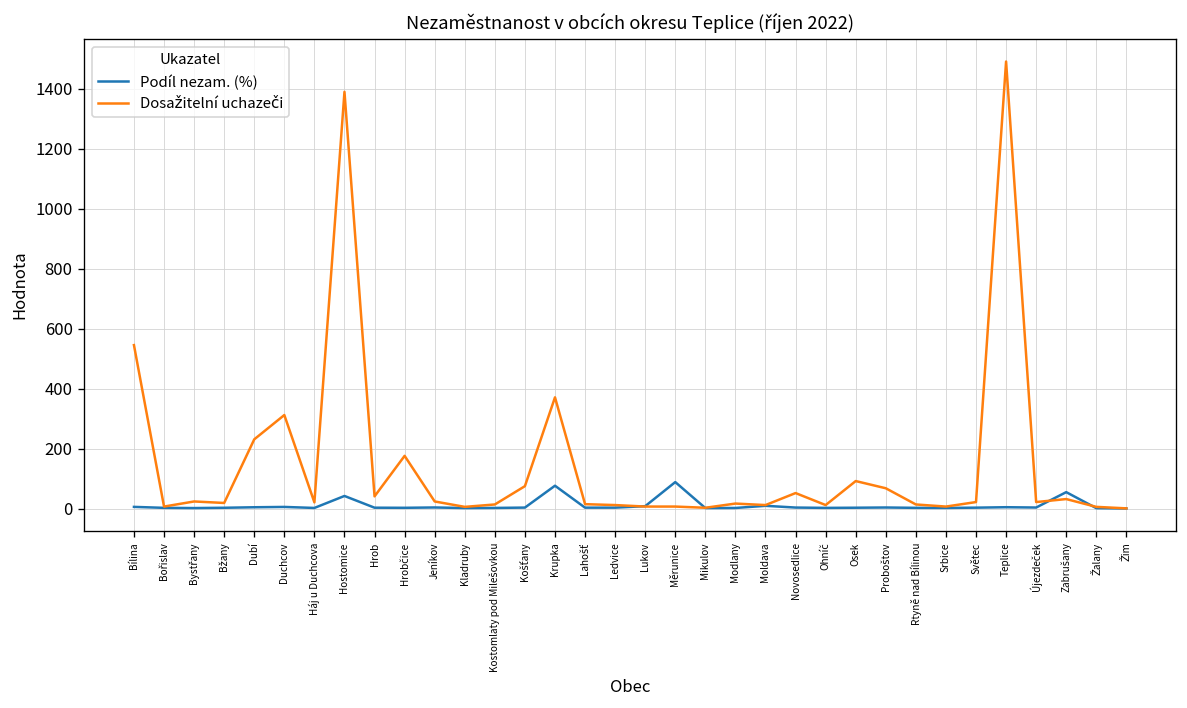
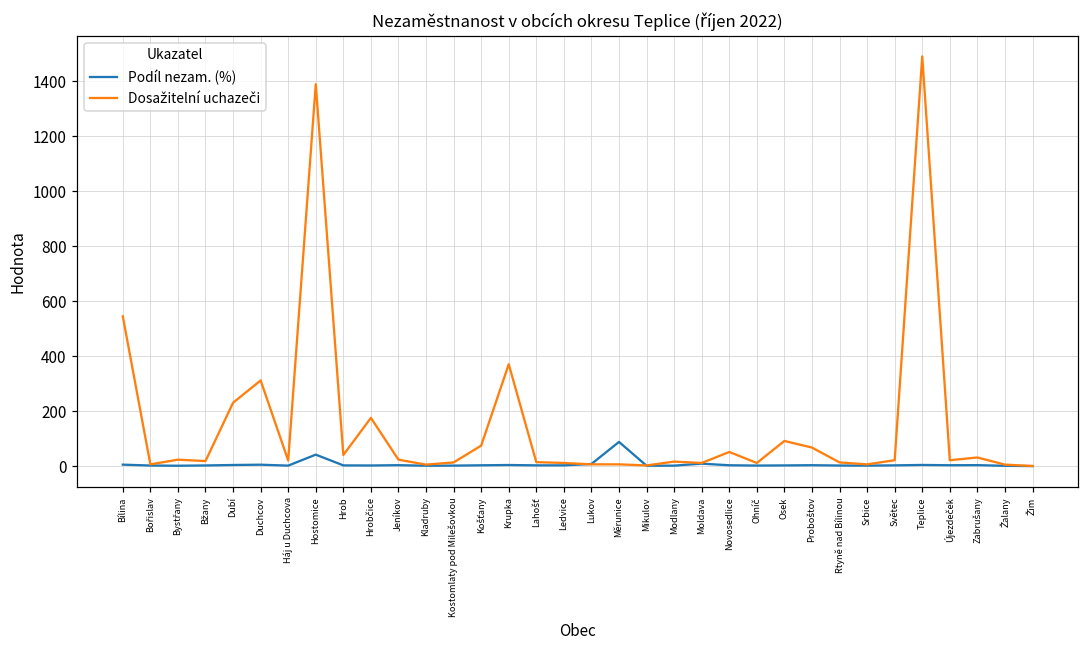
Podíl nezam. (%), Krupka: 80 -> 0
Podíl nezam. (%), Zabrušany: 60 -> 0
